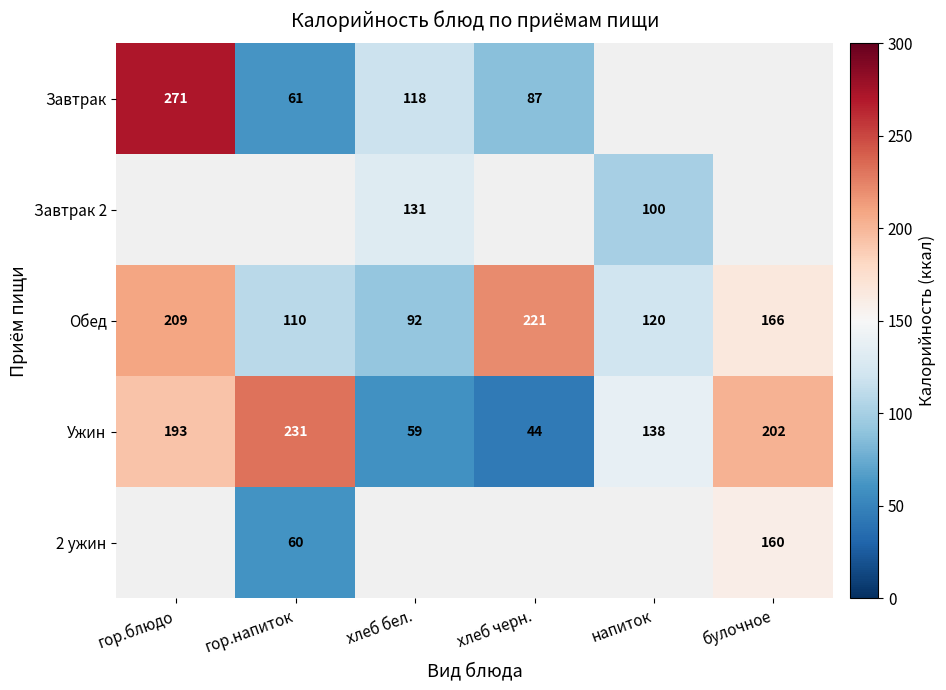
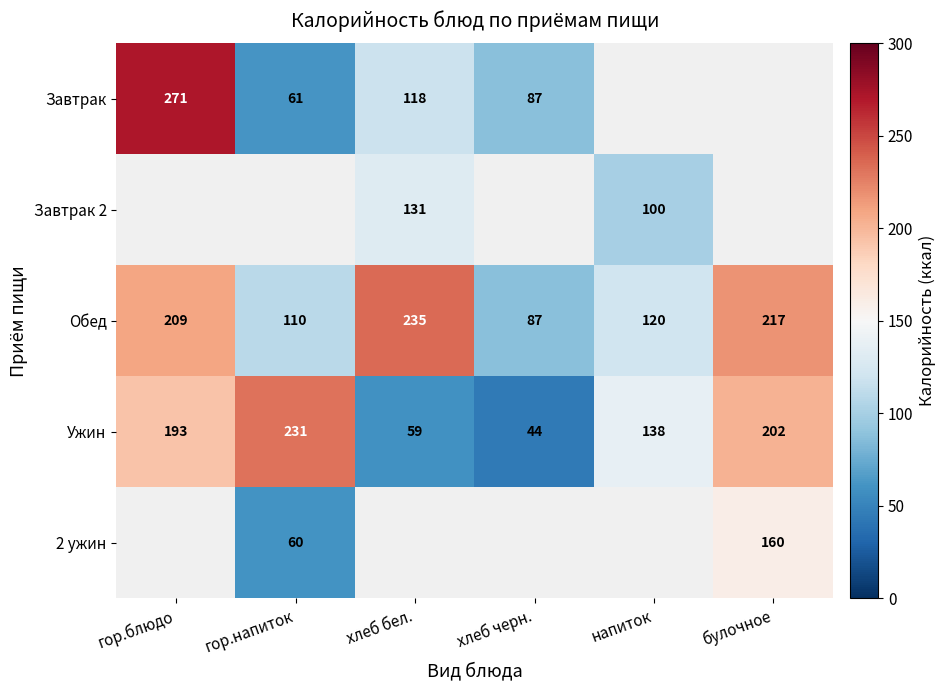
Обед, хлеб бел.: 92 -> 235
Обед, хлеб черн.: 221 -> 87
Обед, булочное: 166 -> 217
